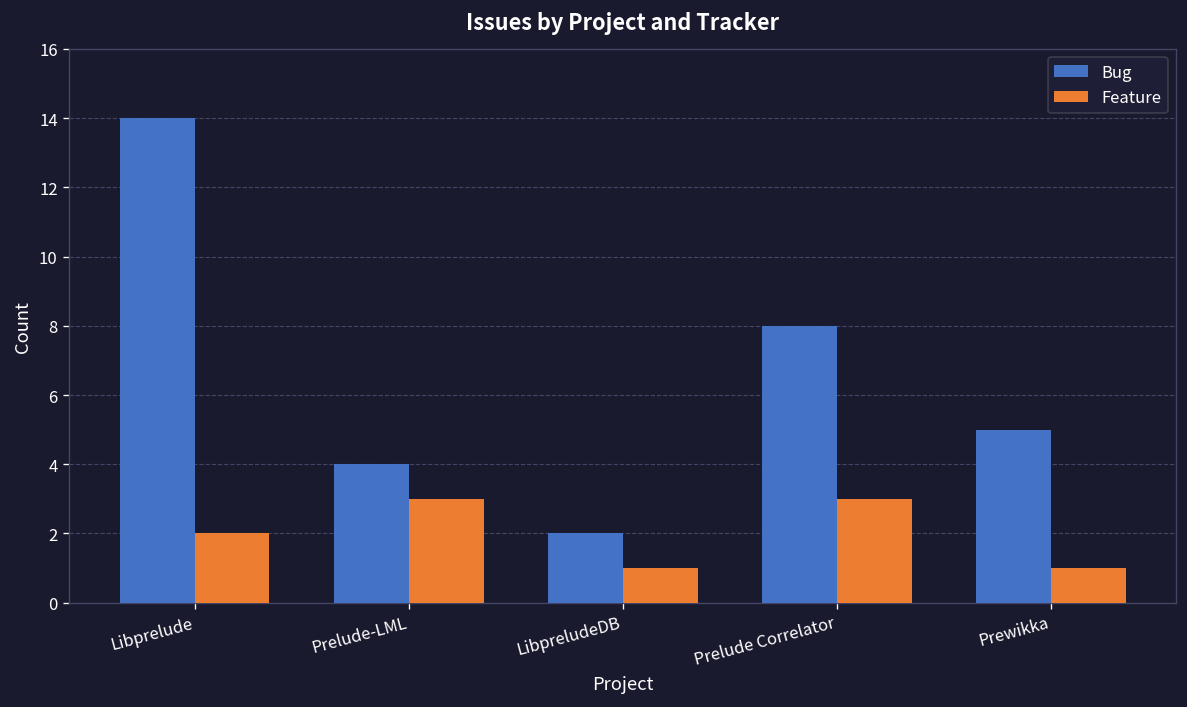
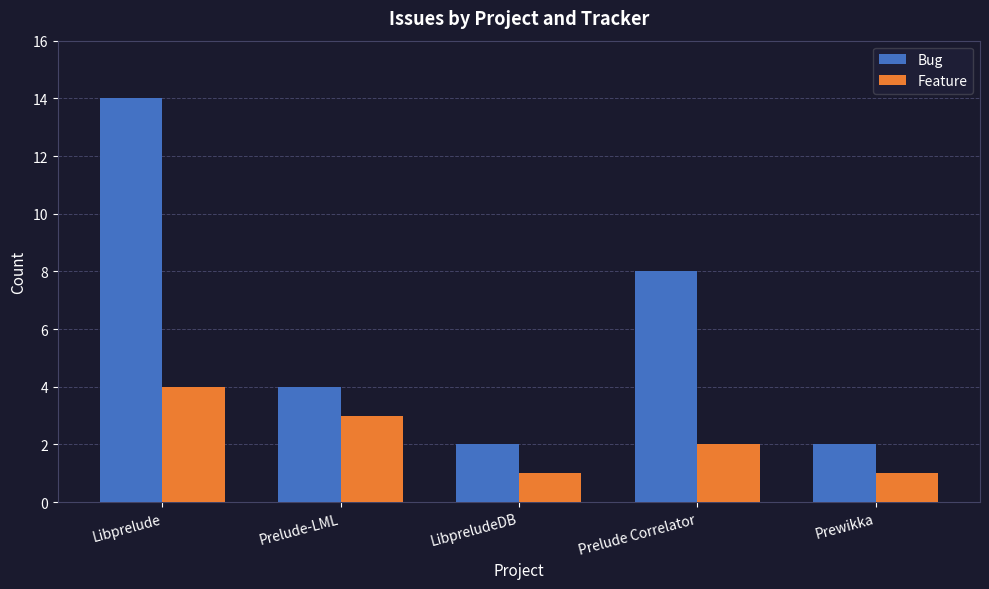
Feature, Libprelude: 2 -> 4
Feature, Prelude Correlator: 3 -> 2
Bug, Prewikka: 5 -> 2
